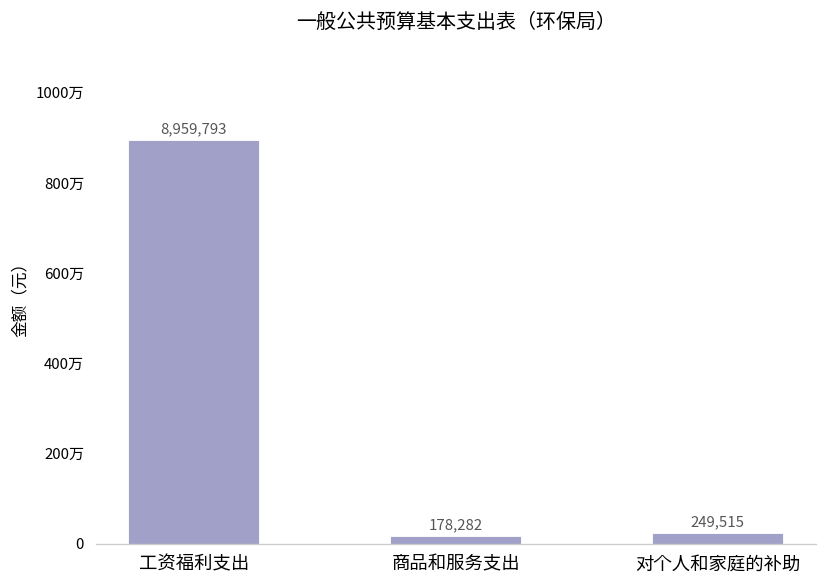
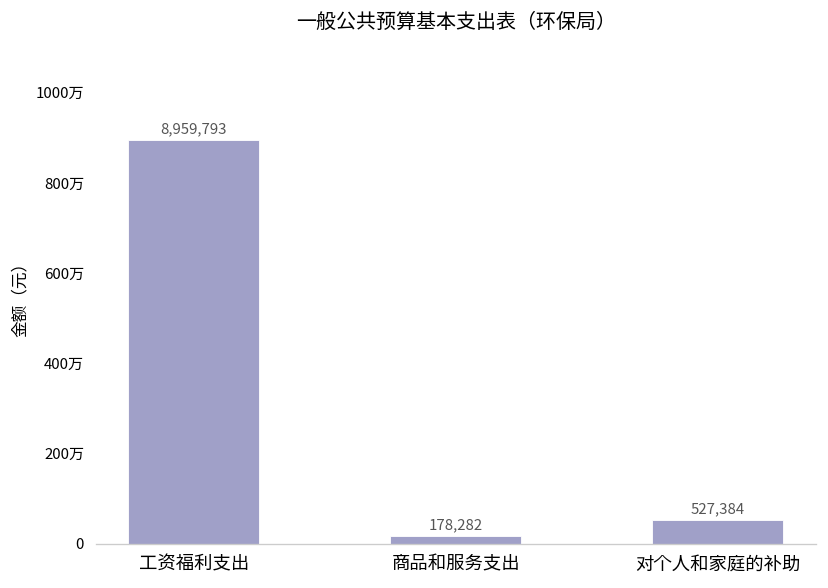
对个人和家庭的补助: 249,515 -> 527,384
